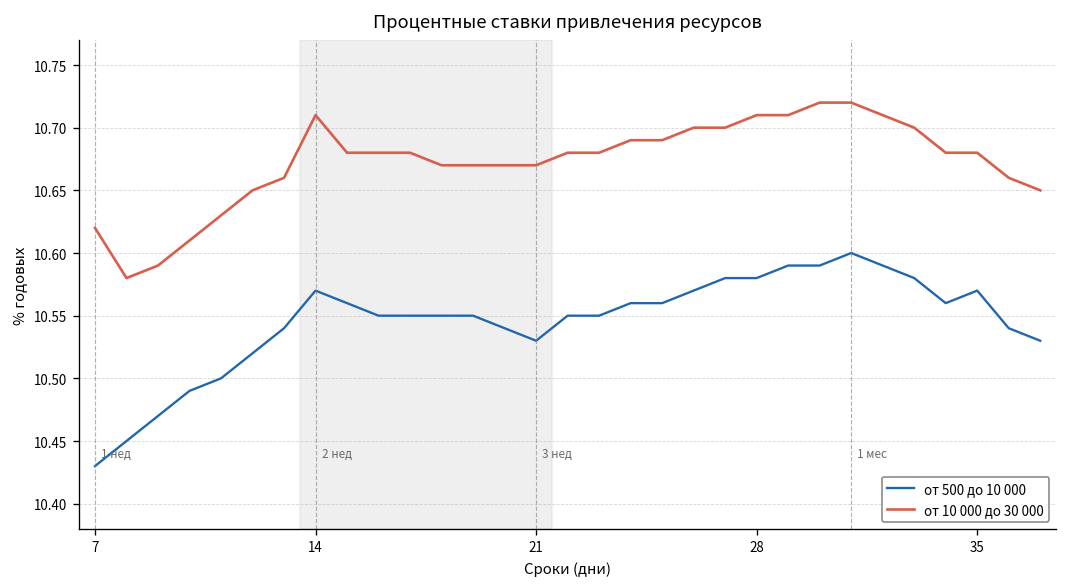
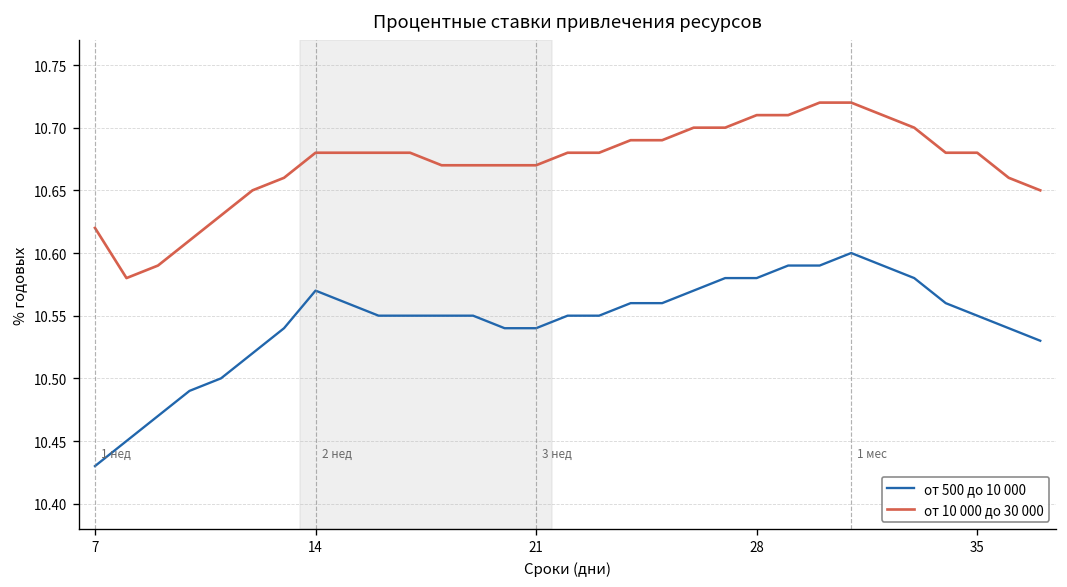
от 10 000 до 30 000, 14: 10.71 -> 10.68
от 500 до 10 000, 21: 10.53 -> 10.54
от 500 до 10 000, 35: 10.57 -> 10.55
